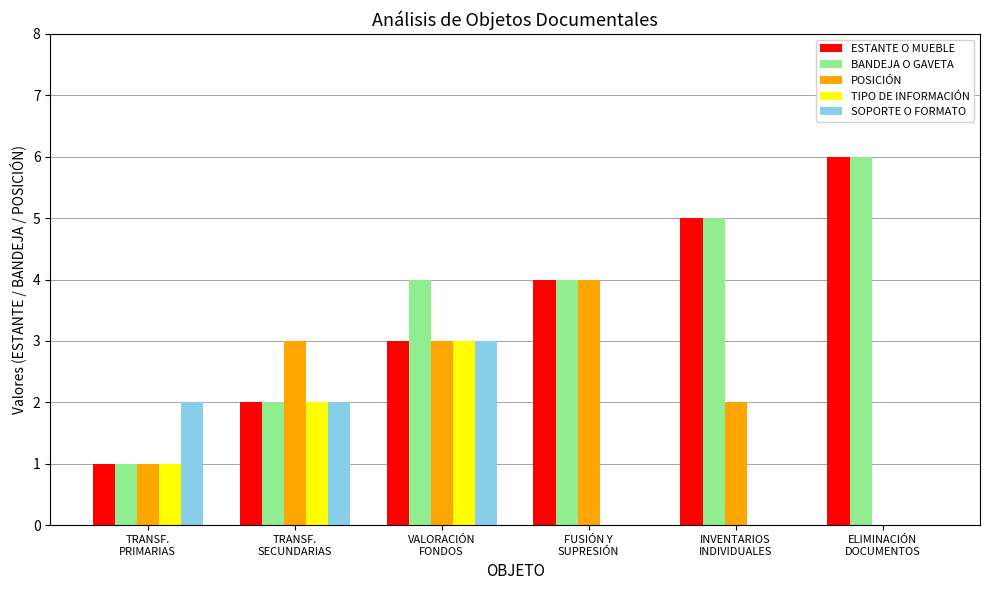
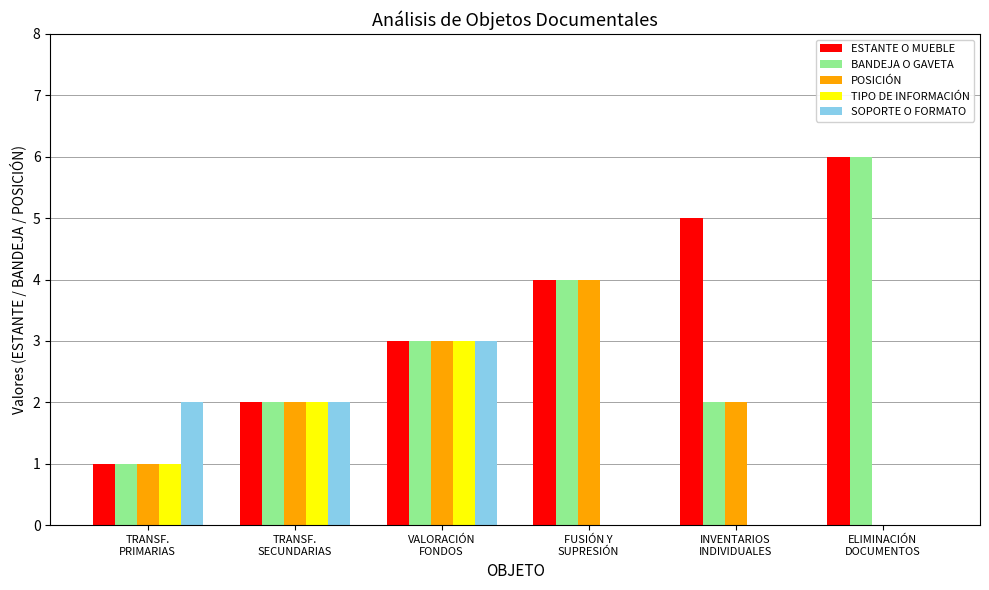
POSICIÓN, TRANSF. SECUNDARIAS: 3 -> 2
BANDEJA O GAVETA, VALORACIÓN FONDOS: 4 -> 3
BANDEJA O GAVETA, INVENTARIOS INDIVIDUALES: 5 -> 2
